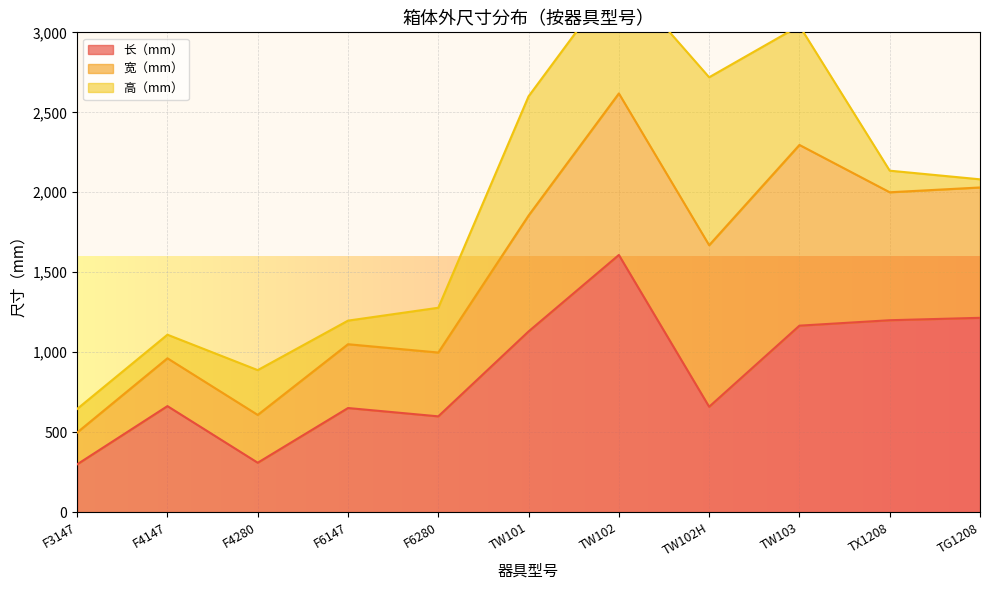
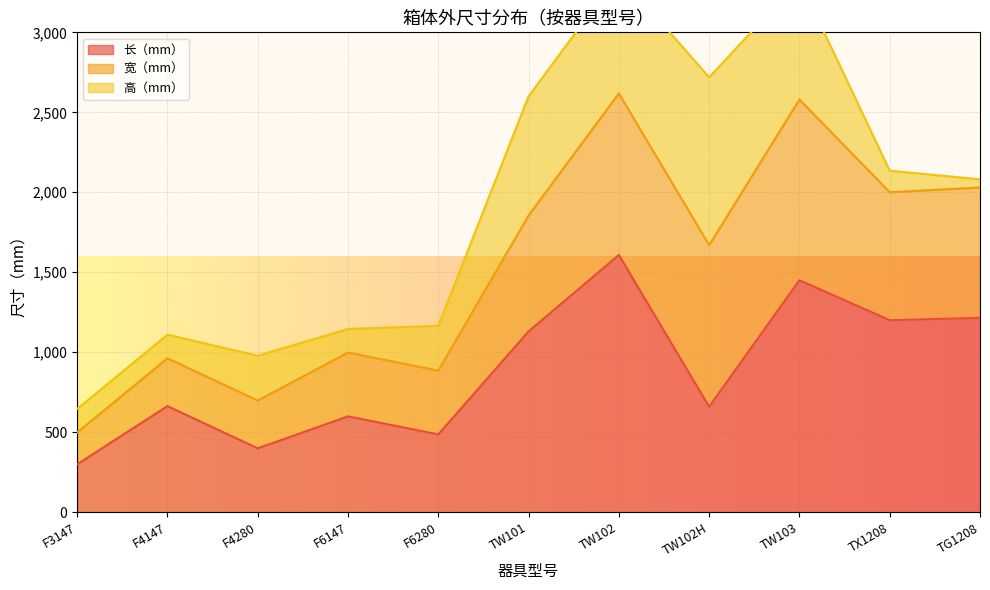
长（mm）, F4280: 310 -> 400
长（mm）, F6147: 650 -> 600
长（mm）, F6280: 600 -> 490
长（mm）, TW103: 1,170 -> 1,450
